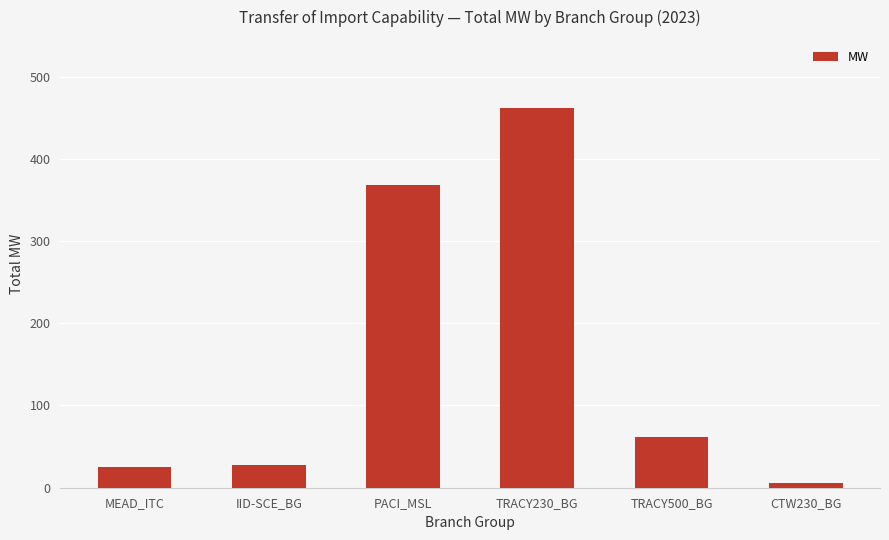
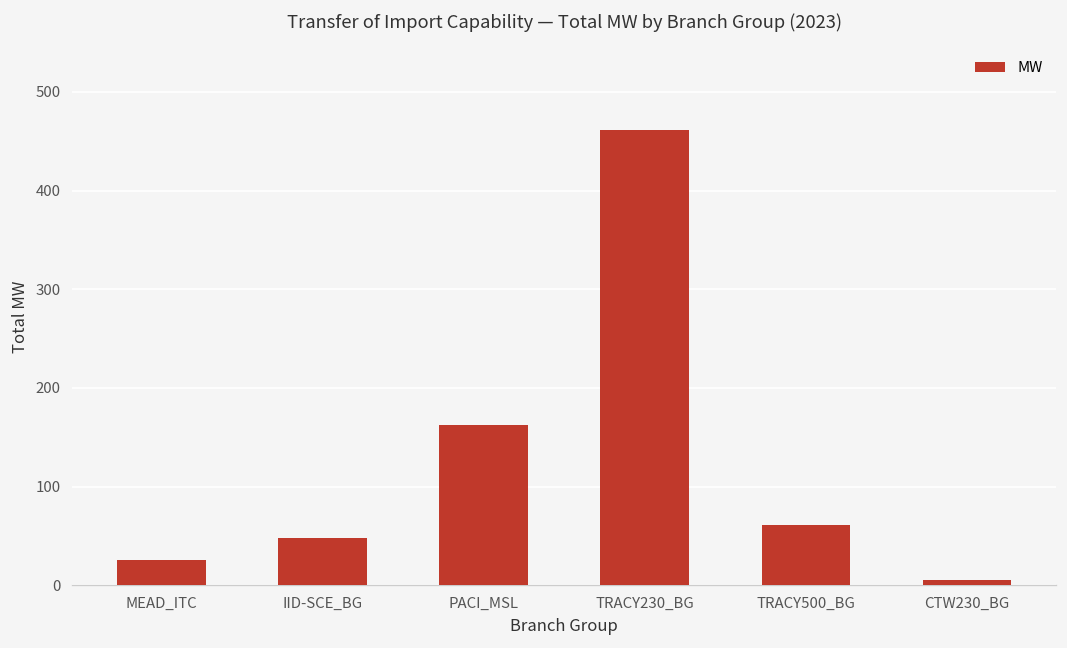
IID-SCE_BG: 30 -> 50
PACI_MSL: 370 -> 160
